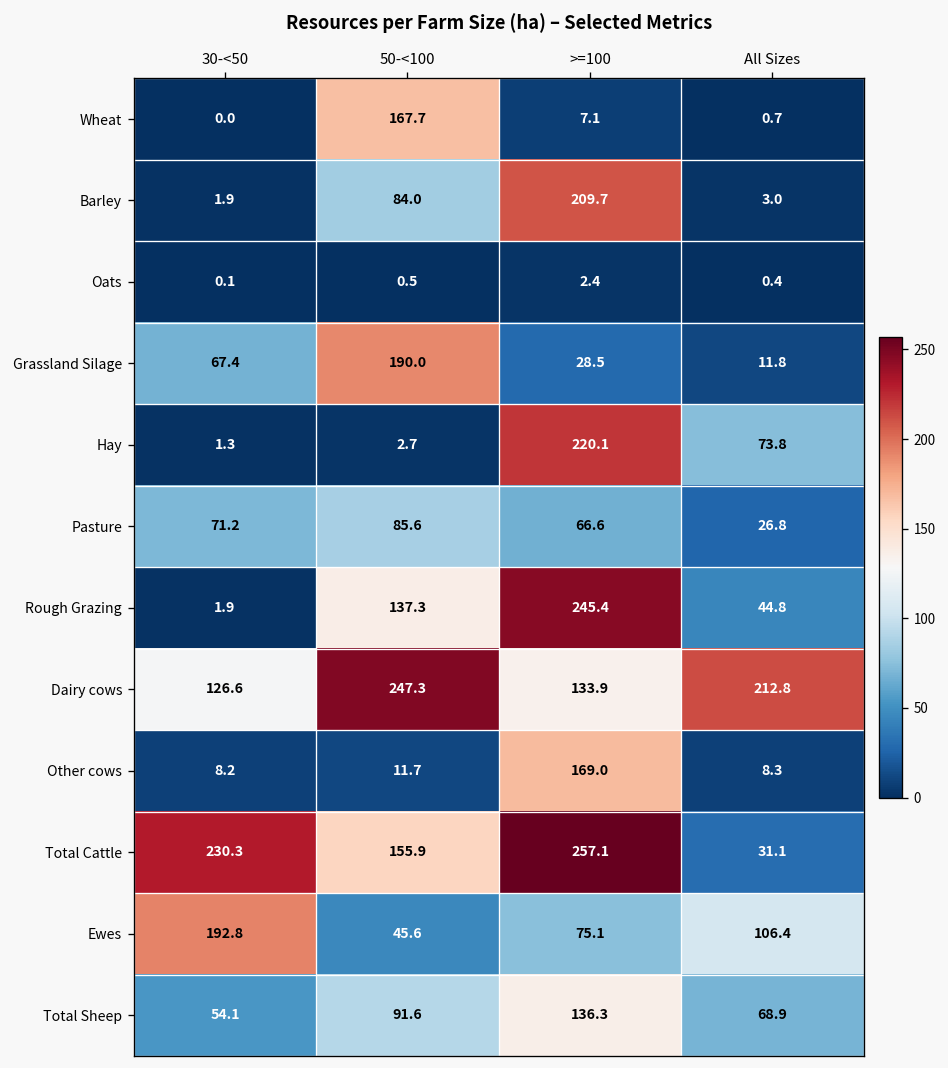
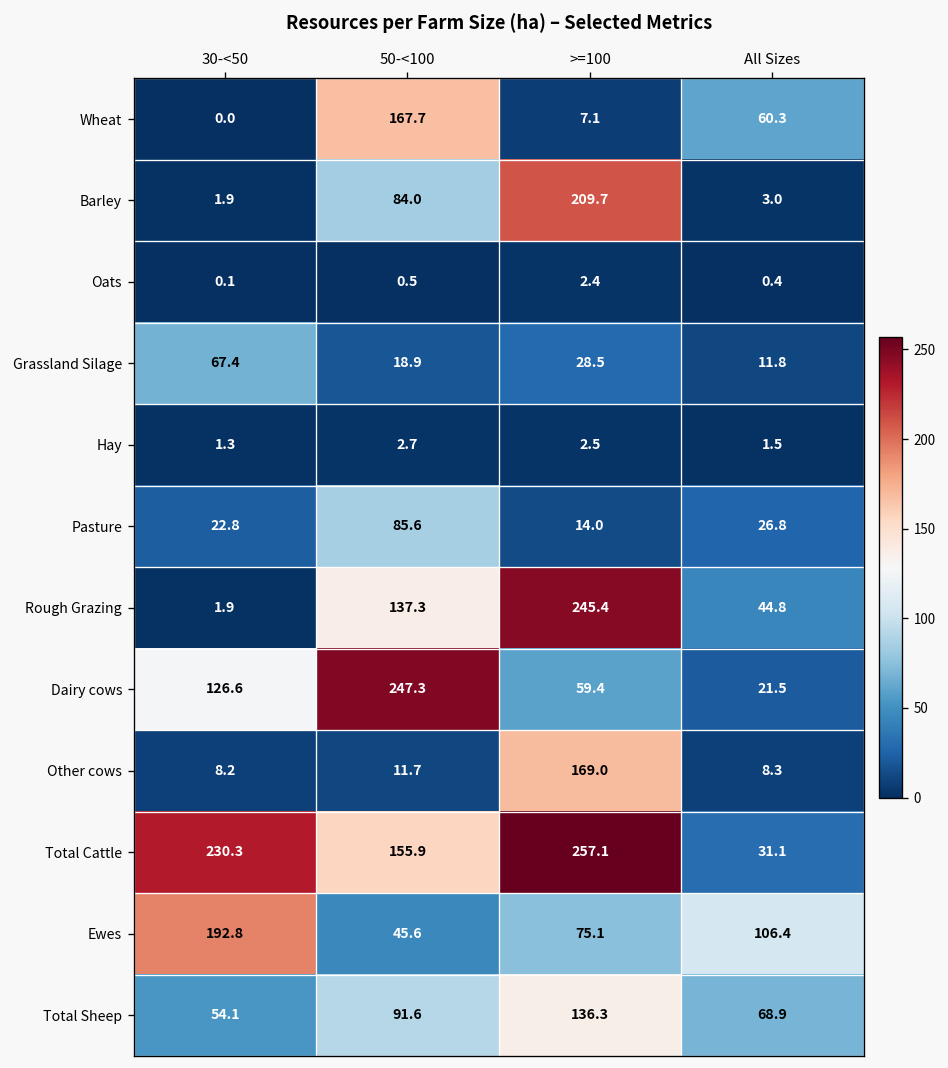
Wheat, All Sizes: 0.7 -> 60.3
Grassland Silage, 50-<100: 190.0 -> 18.9
Hay, >=100: 220.1 -> 2.5
Hay, All Sizes: 73.8 -> 1.5
Pasture, 30-<50: 71.2 -> 22.8
Pasture, >=100: 66.6 -> 14.0
Dairy cows, >=100: 133.9 -> 59.4
Dairy cows, All Sizes: 212.8 -> 21.5
